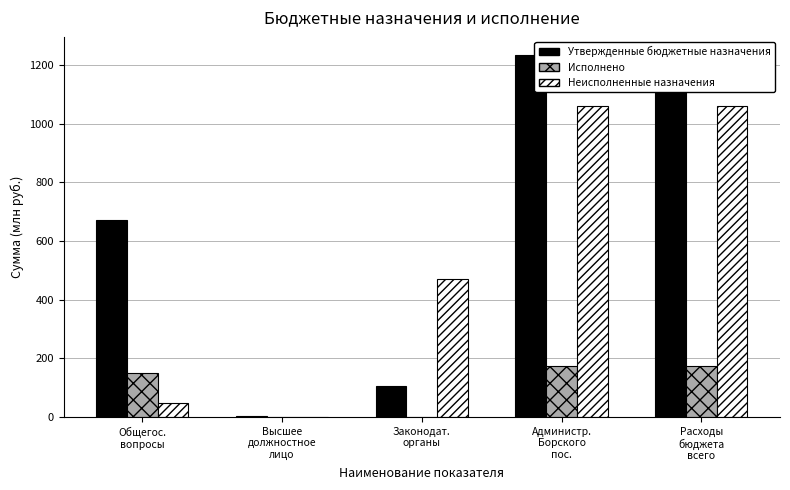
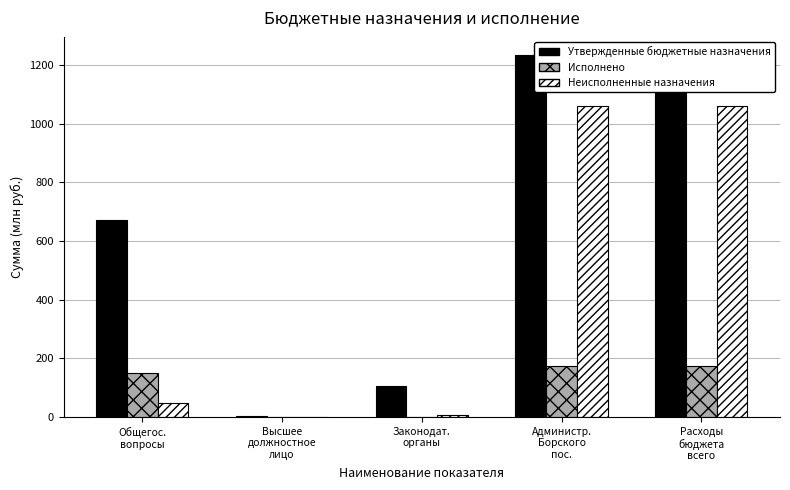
Неисполненные назначения, Законодат. органы: 470 -> 10
